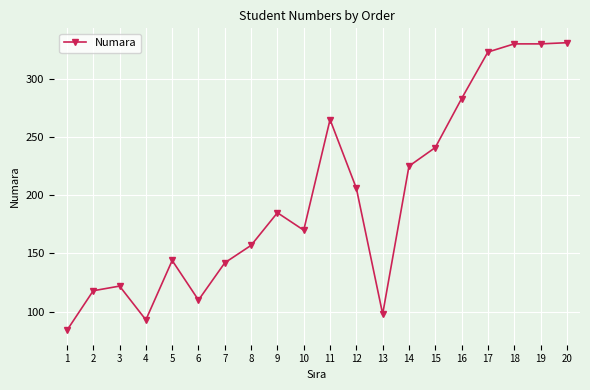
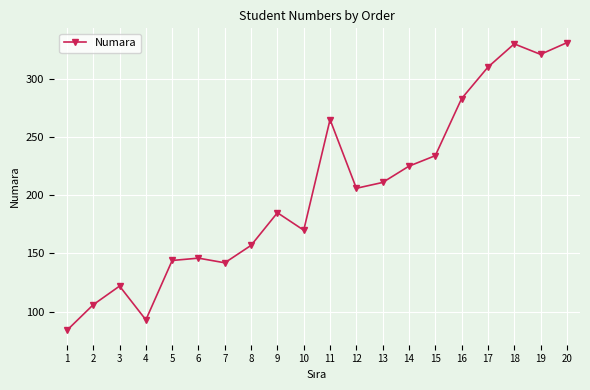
2: 118 -> 106
6: 110 -> 146
13: 98 -> 211
15: 241 -> 234
17: 323 -> 310
19: 330 -> 321
